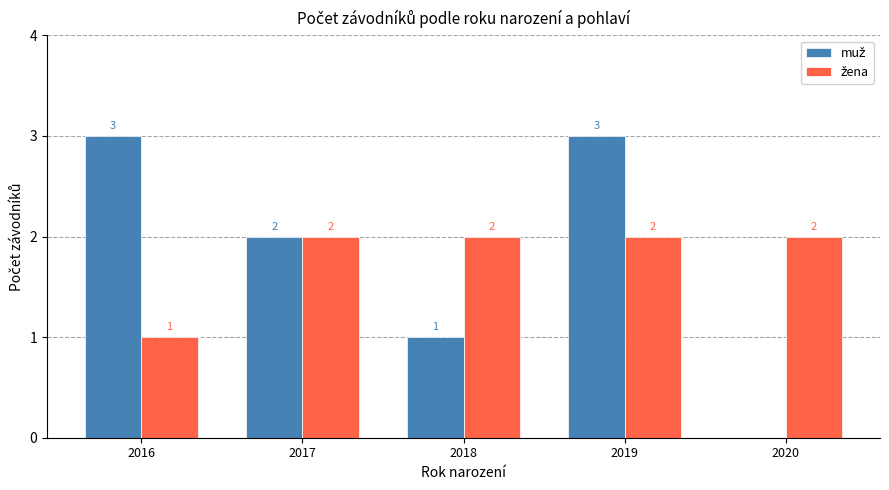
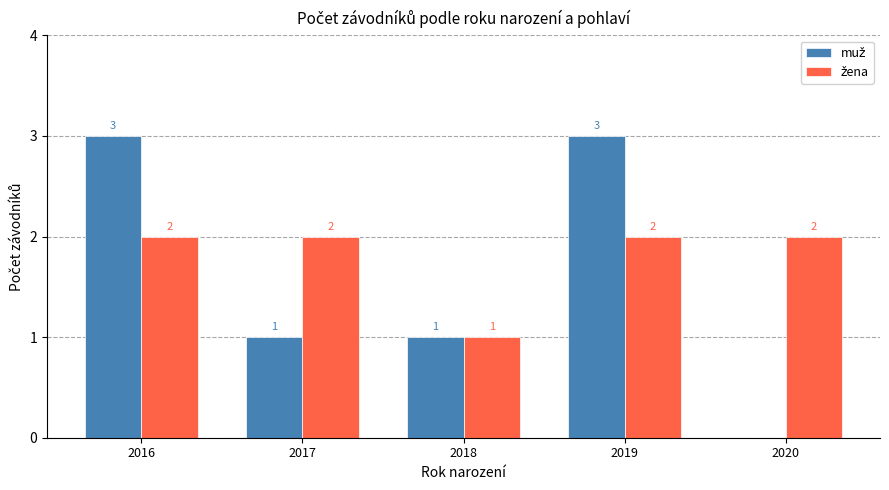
žena, 2016: 1 -> 2
muž, 2017: 2 -> 1
žena, 2018: 2 -> 1
